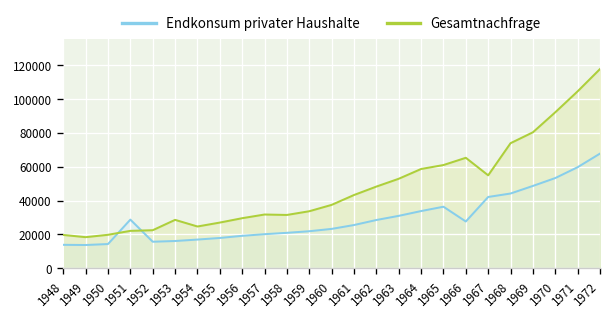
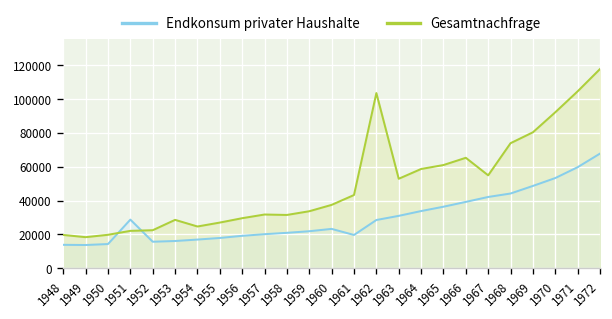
Endkonsum privater Haushalte, 1961: 26000 -> 20000
Gesamtnachfrage, 1962: 48000 -> 104000
Endkonsum privater Haushalte, 1966: 28000 -> 39000
